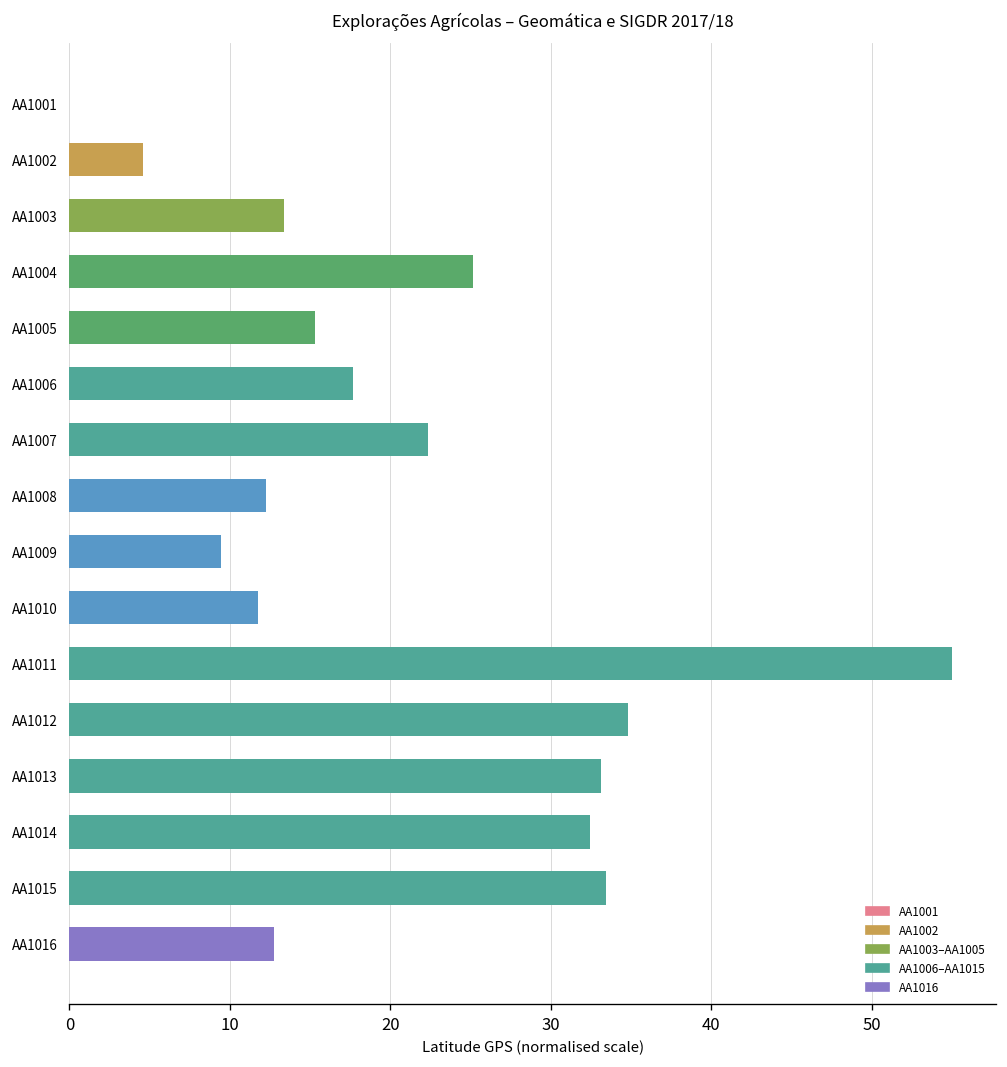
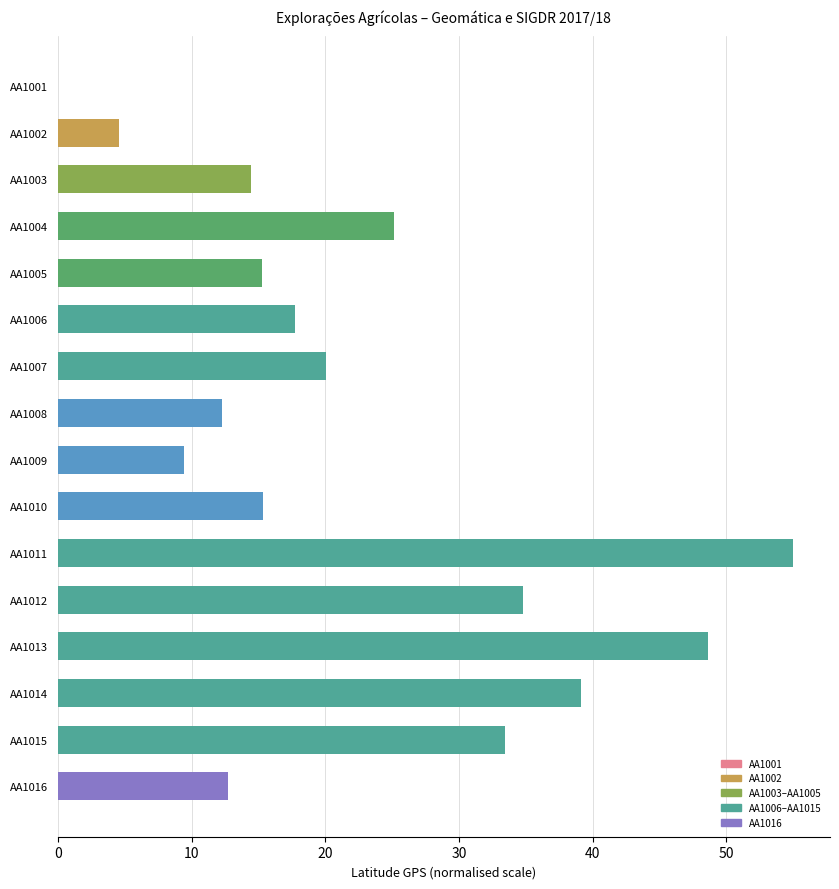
AA1003: 13.4 -> 14.4
AA1007: 22.3 -> 20.0
AA1010: 11.8 -> 15.3
AA1013: 33.1 -> 48.7
AA1014: 32.4 -> 39.1
